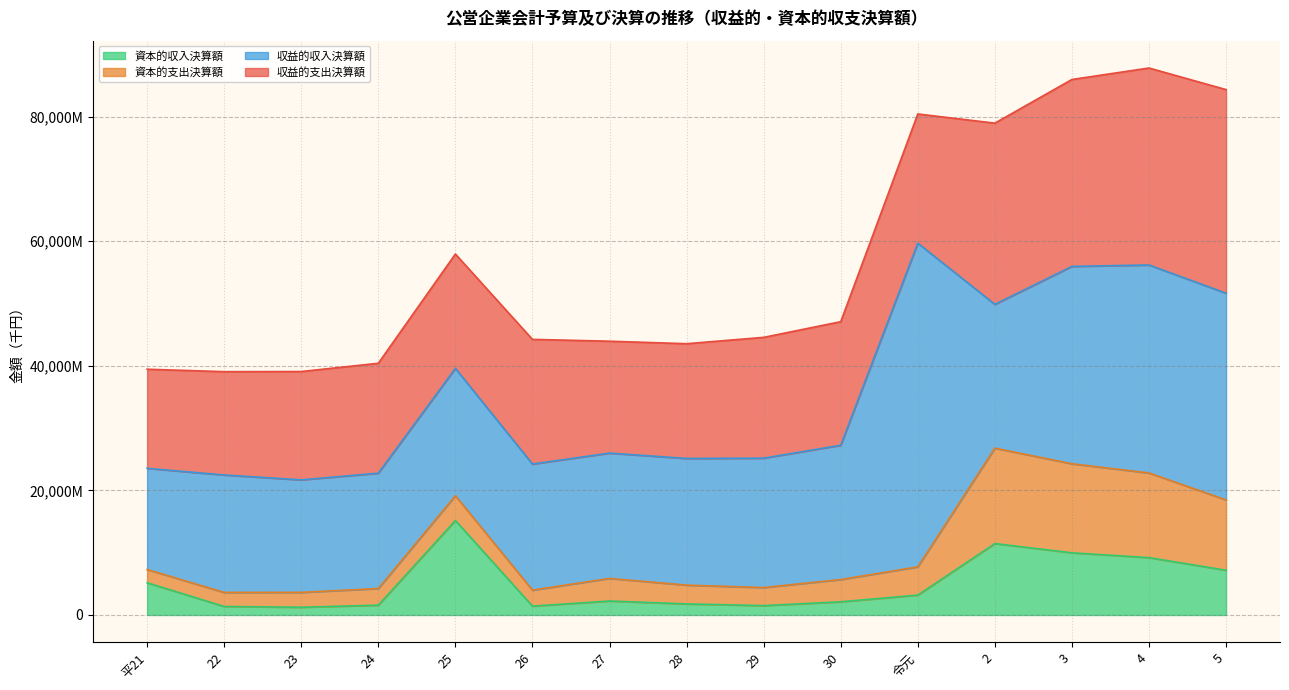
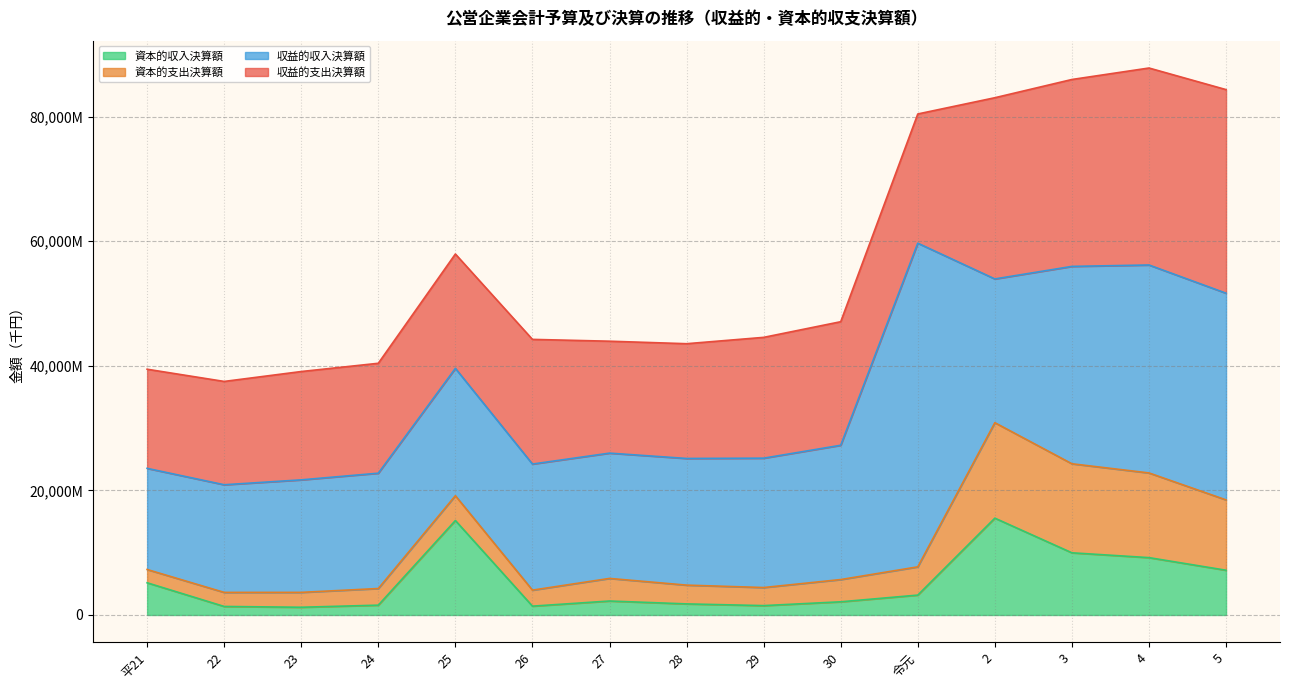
収益的収入決算額, 22: 19,000,000,000 -> 17,000,000,000
資本的収入決算額, 2: 11,000,000,000 -> 16,000,000,000
